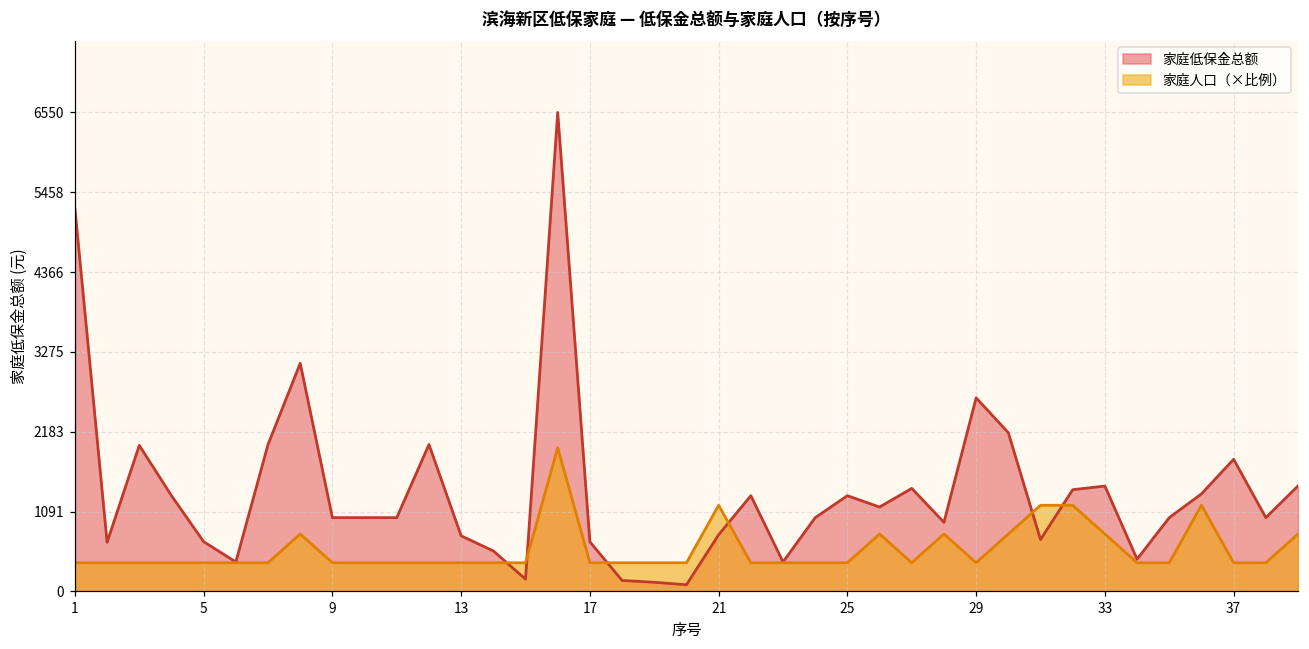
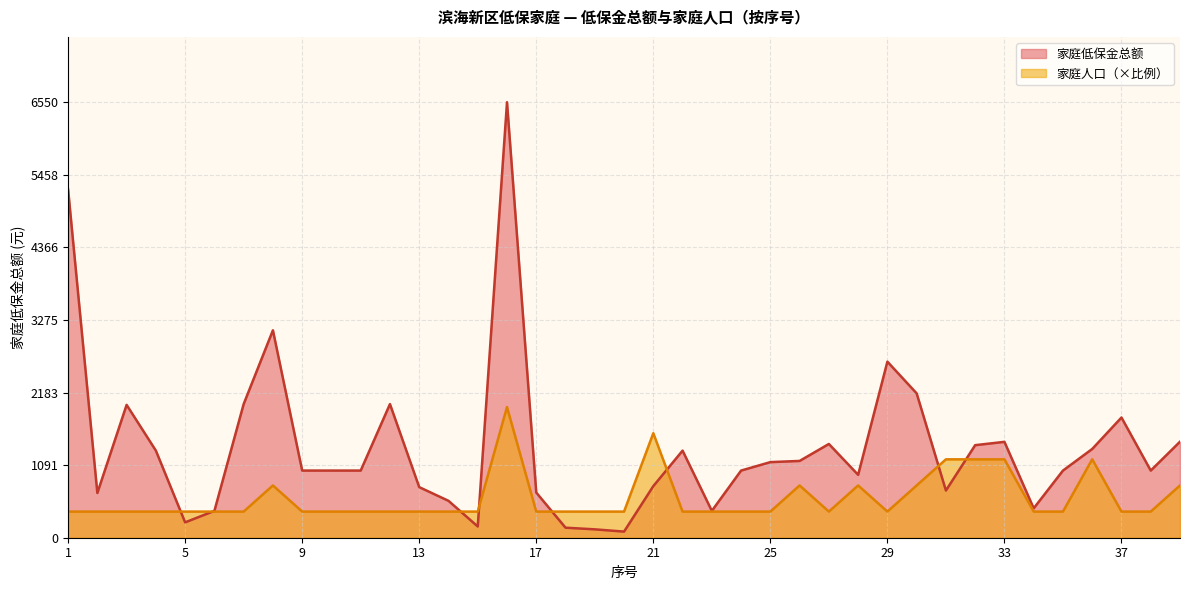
家庭低保金总额, 5: 700 -> 200
家庭人口（×比例）, 21: 1200 -> 1600
家庭低保金总额, 25: 1300 -> 1100
家庭人口（×比例）, 33: 800 -> 1200
